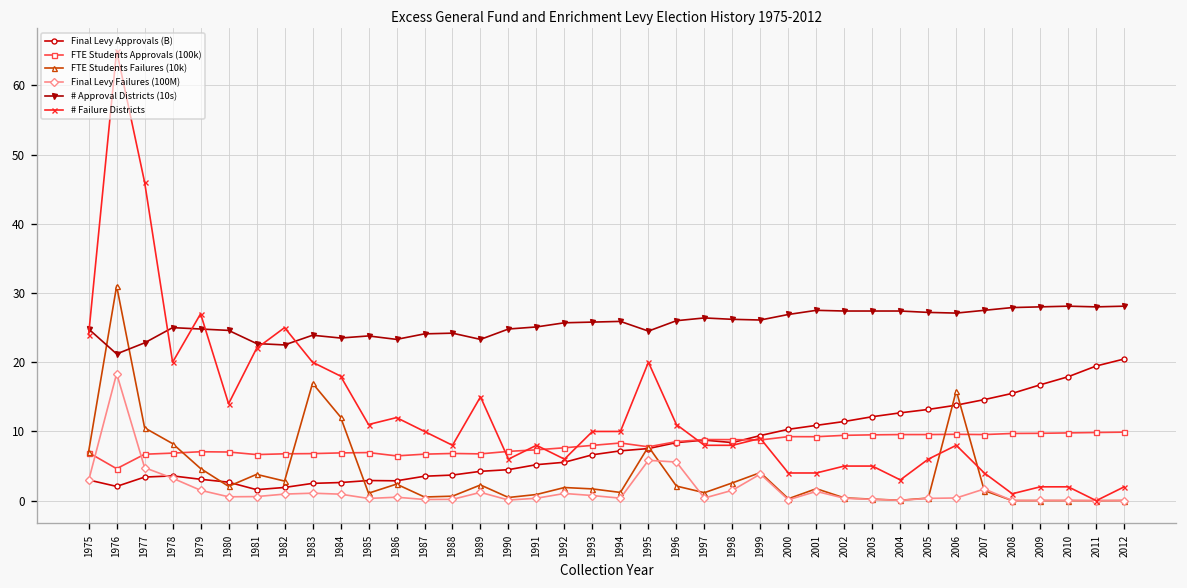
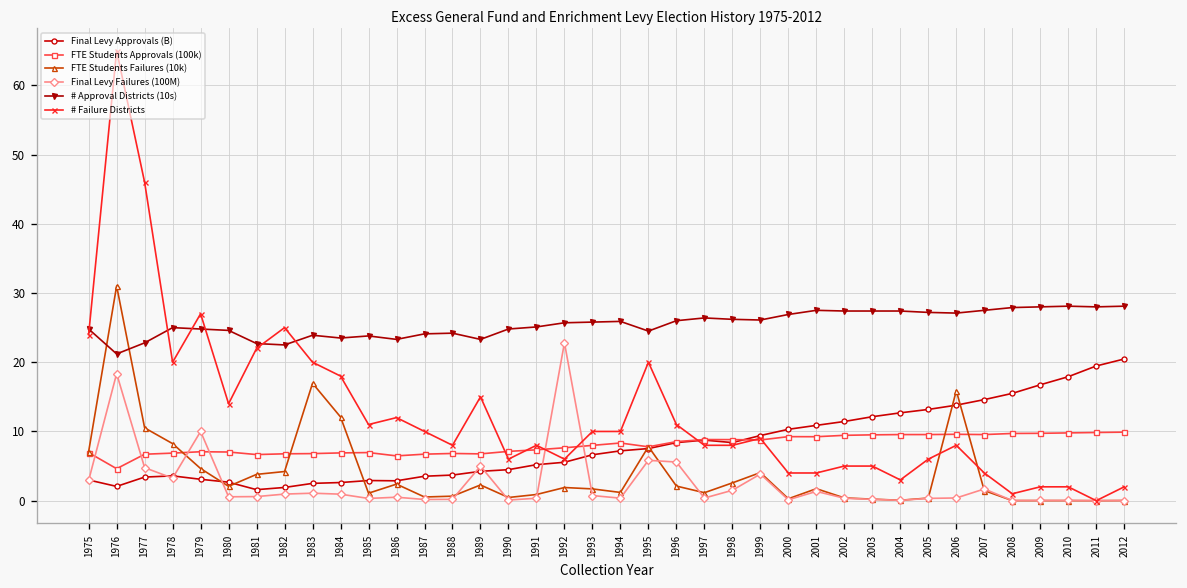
Final Levy Failures (100M), 1979: 2 -> 10
FTE Students Failures (10k), 1982: 3 -> 4
Final Levy Failures (100M), 1989: 1 -> 5
Final Levy Failures (100M), 1992: 1 -> 23
